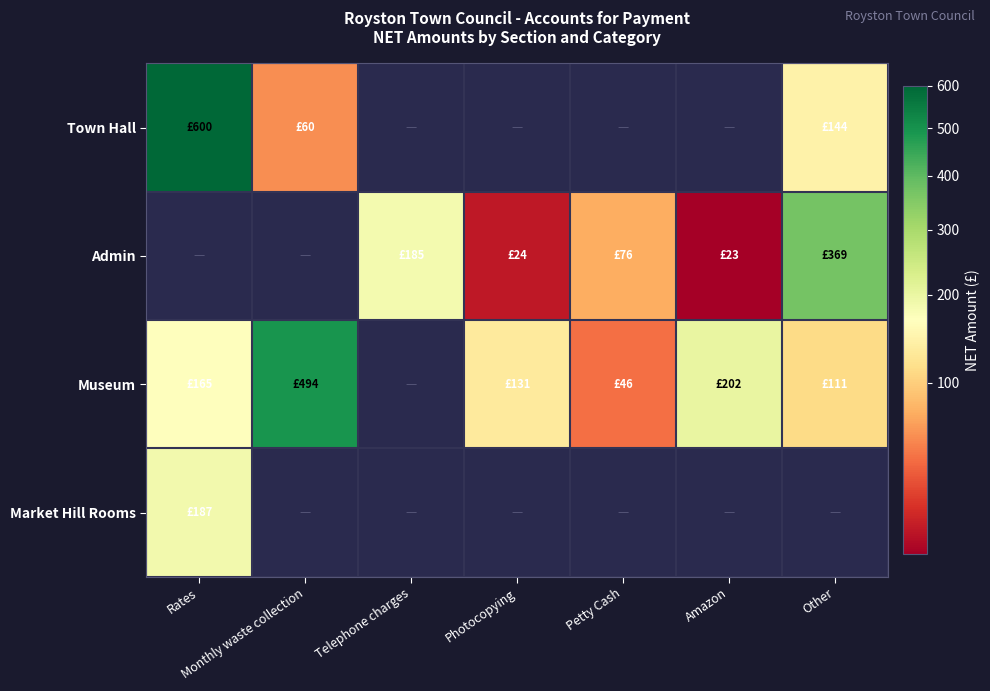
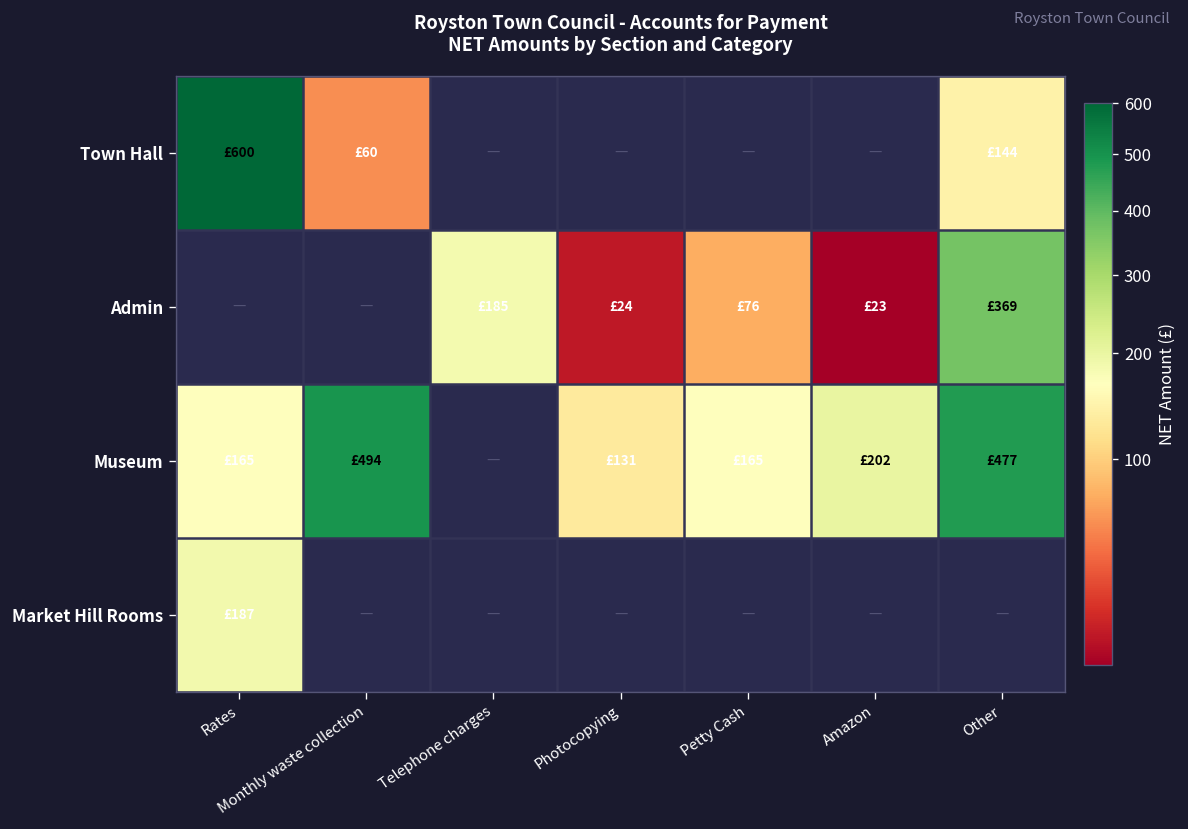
Museum, Petty Cash: £46 -> £165
Museum, Other: £111 -> £477
